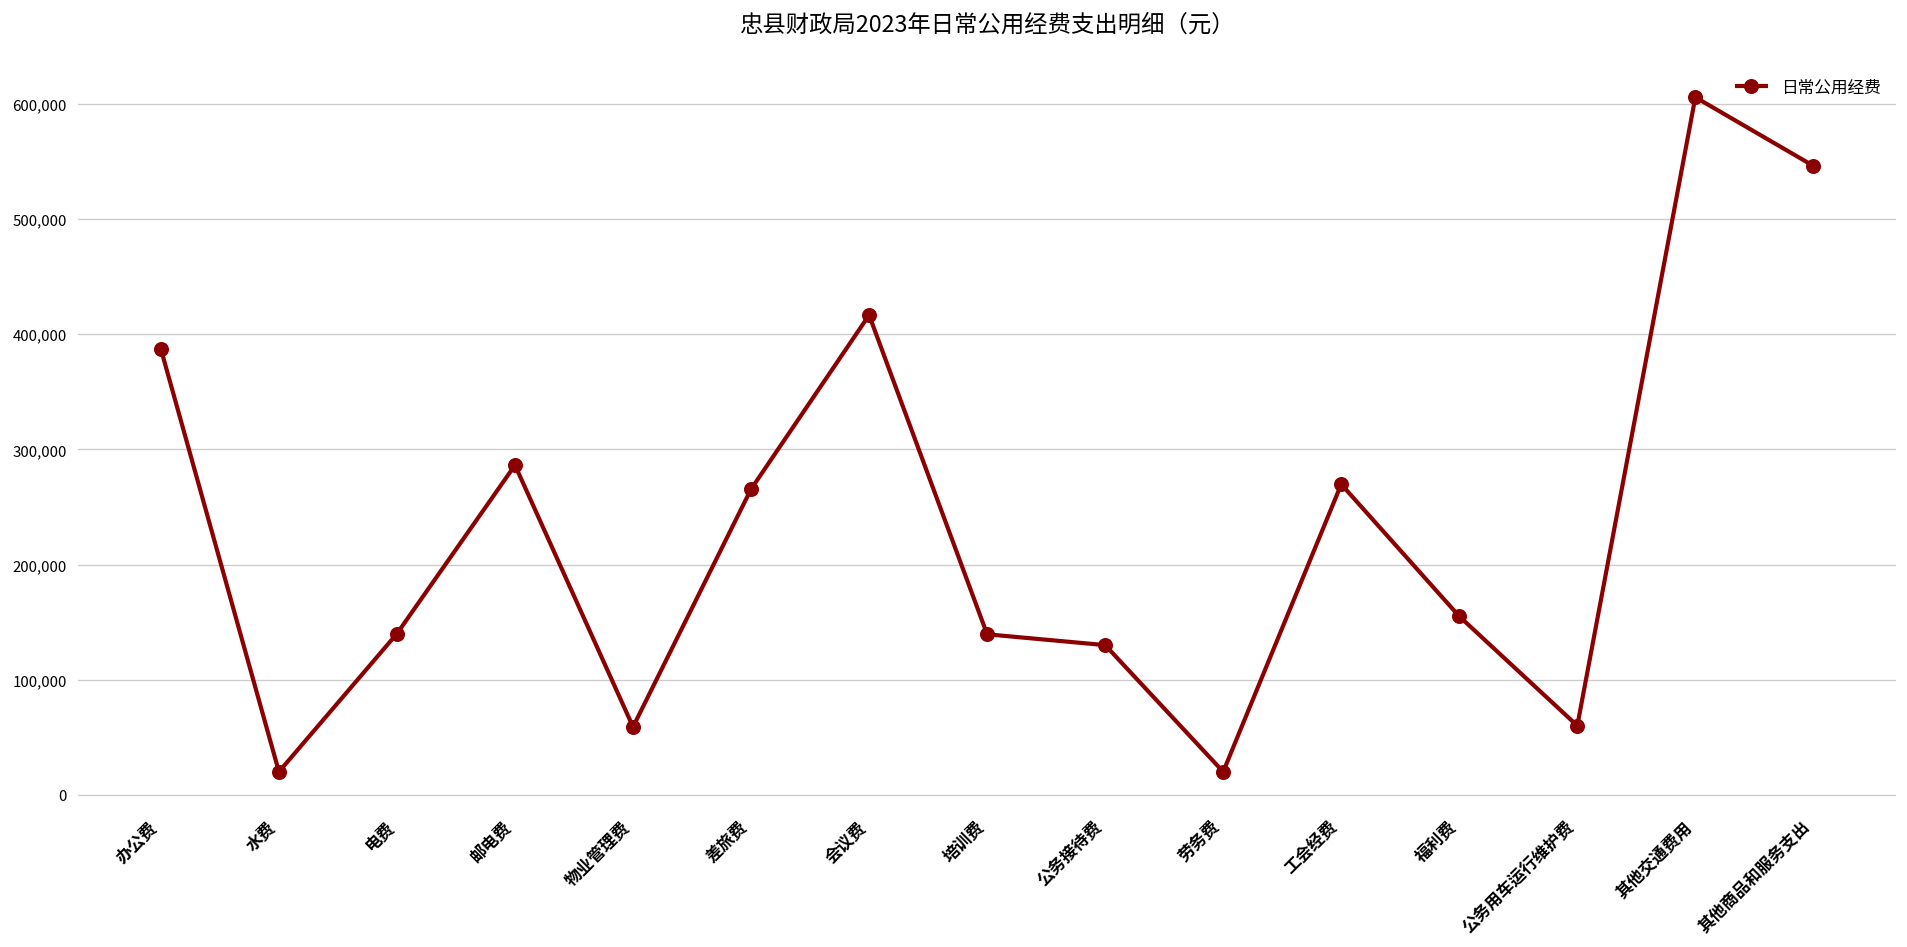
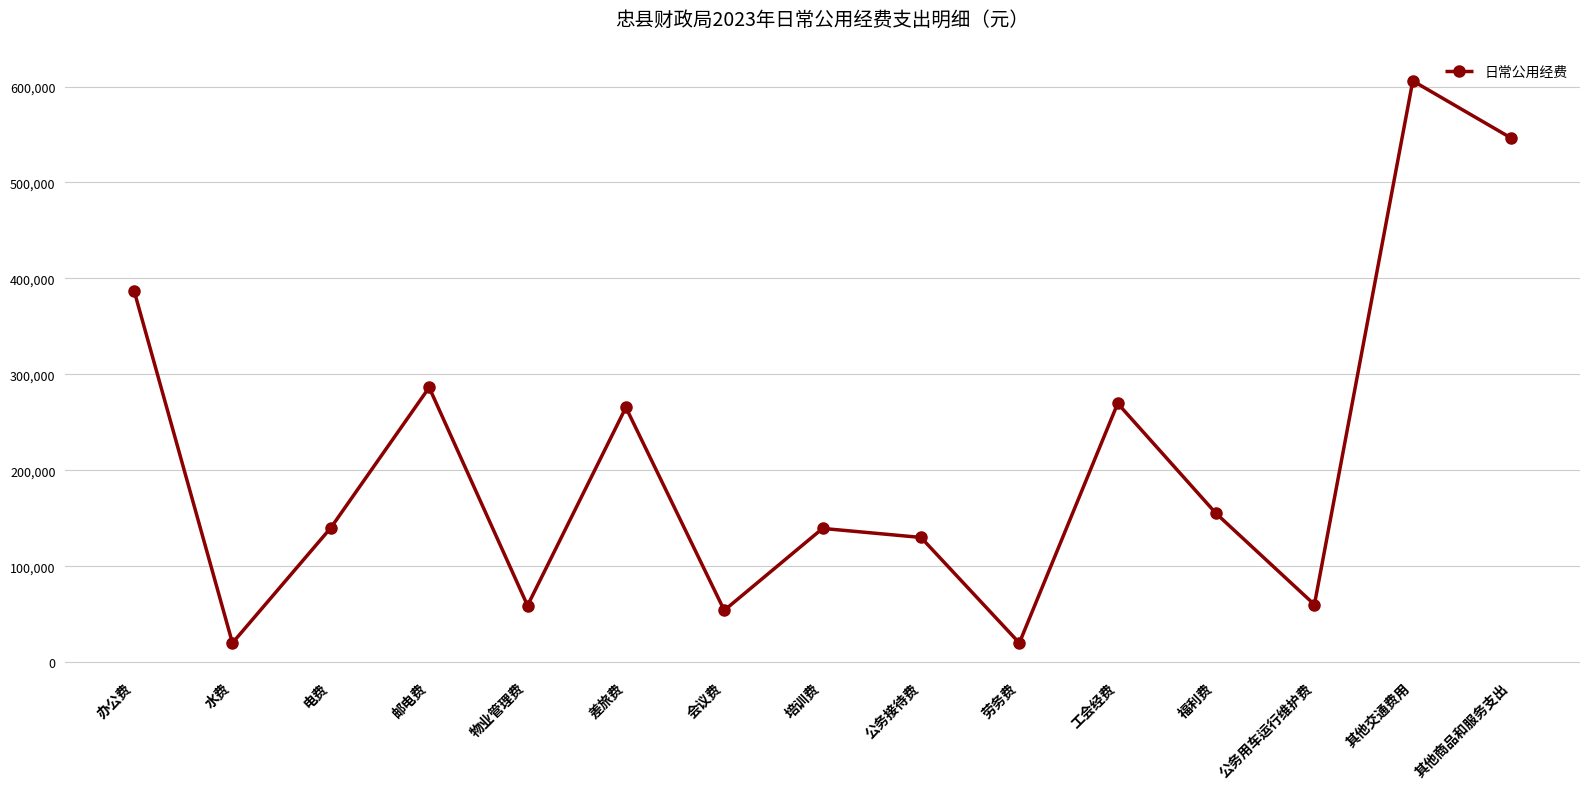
会议费: 420,000 -> 50,000
